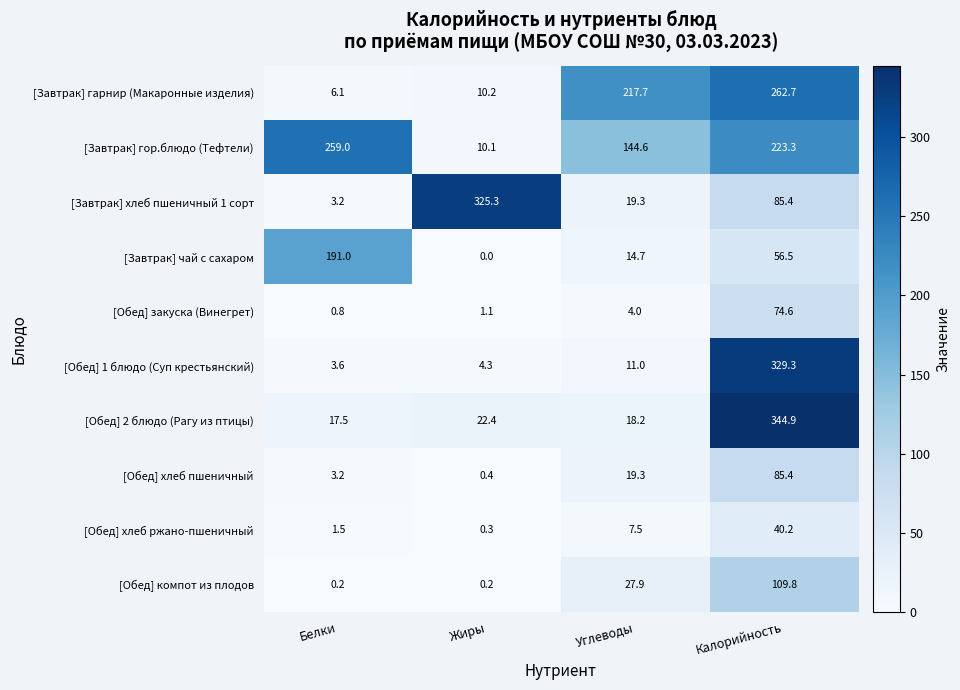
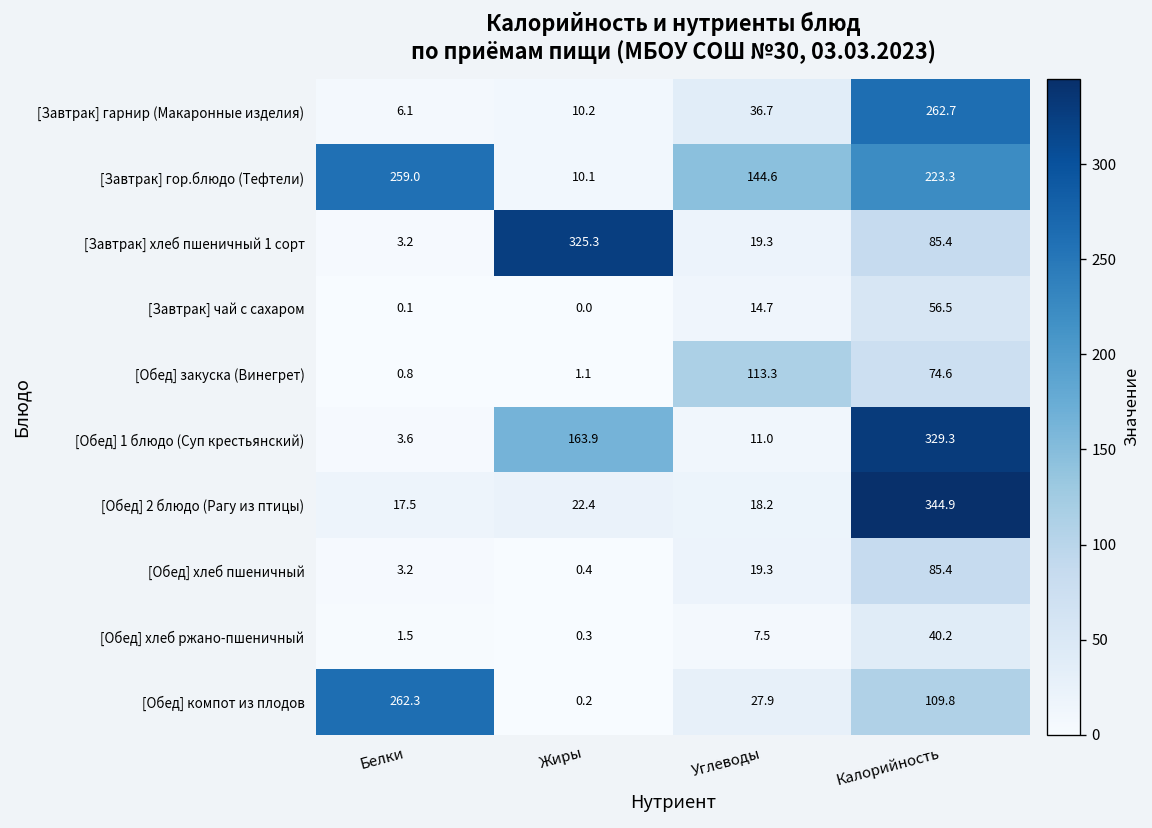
[Завтрак] гарнир (Макаронные изделия), Углеводы: 217.7 -> 36.7
[Завтрак] чай с сахаром, Белки: 191.0 -> 0.1
[Обед] закуска (Винегрет), Углеводы: 4.0 -> 113.3
[Обед] 1 блюдо (Суп крестьянский), Жиры: 4.3 -> 163.9
[Обед] компот из плодов, Белки: 0.2 -> 262.3
